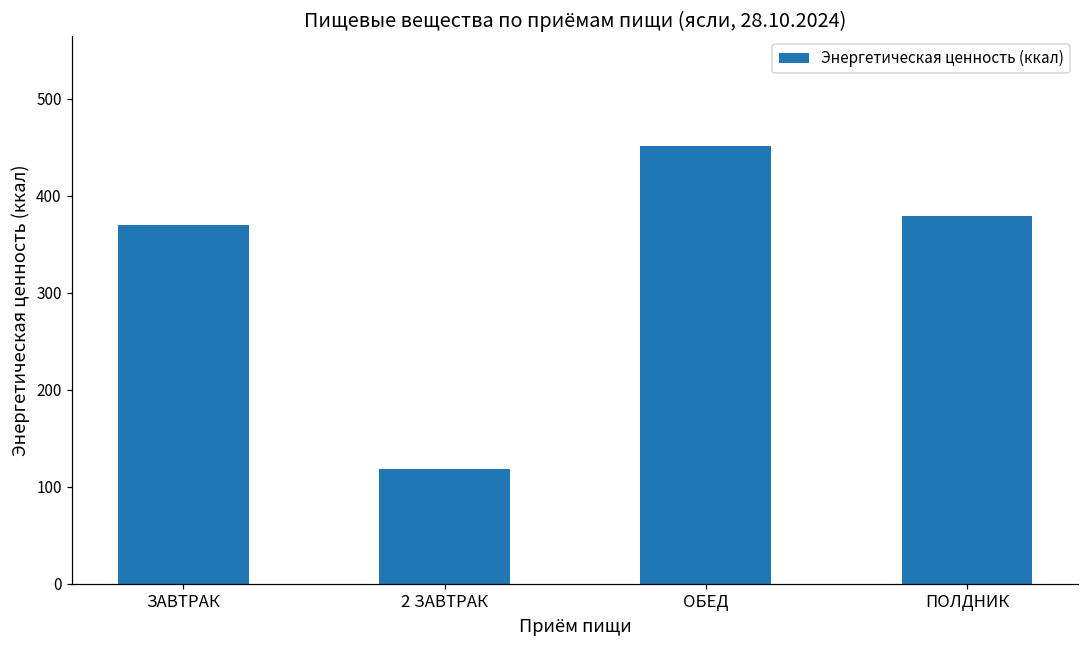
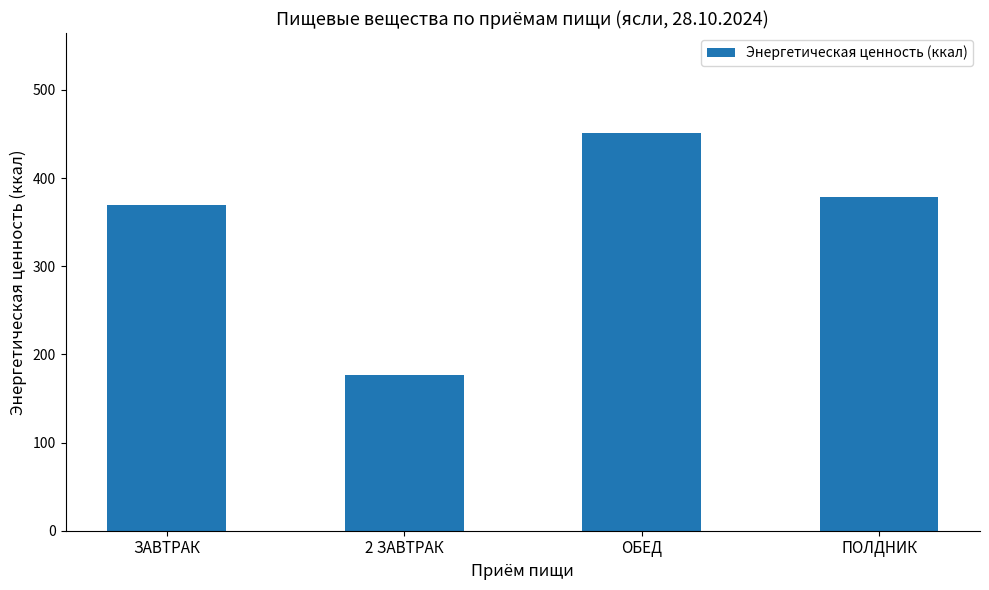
2 ЗАВТРАК: 120 -> 180
